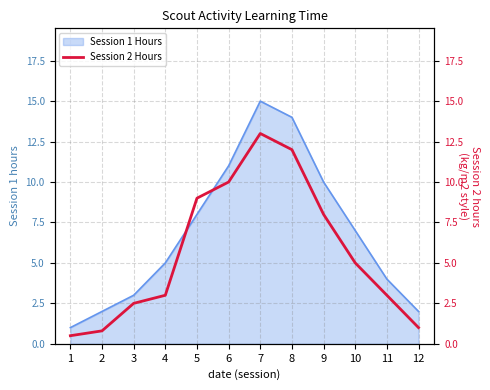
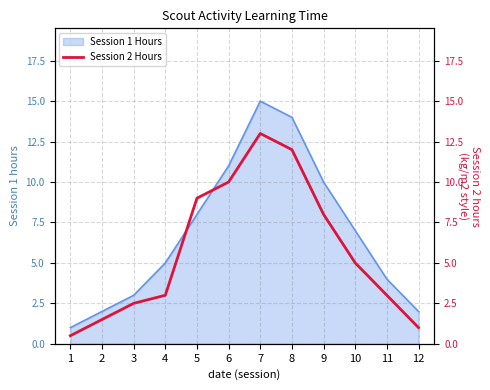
Session 2 Hours, 2: 0.8 -> 1.5
